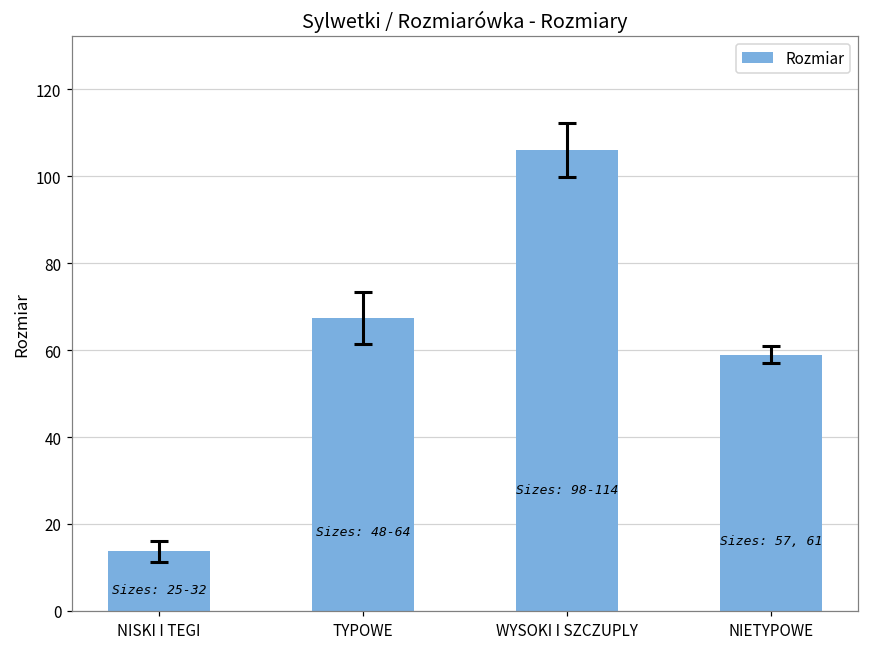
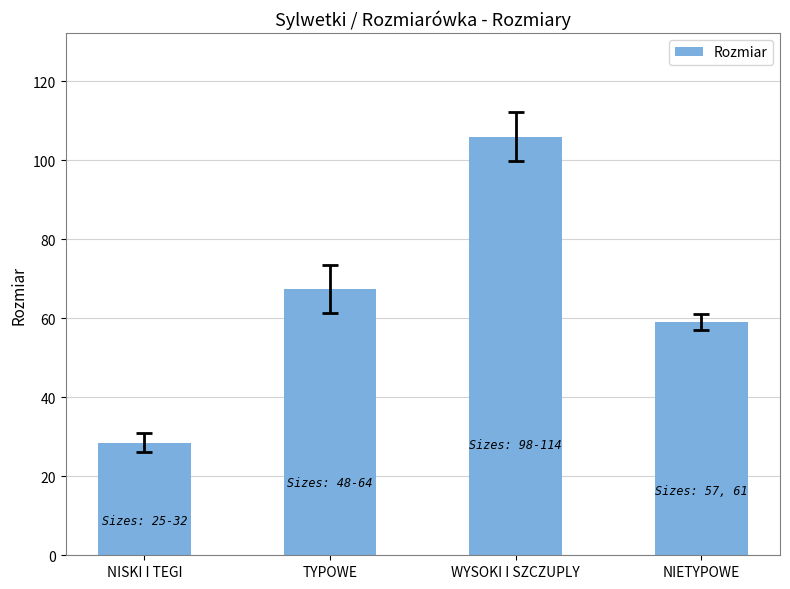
Rozmiar, NISKI I TEGI: 14 -> 29
